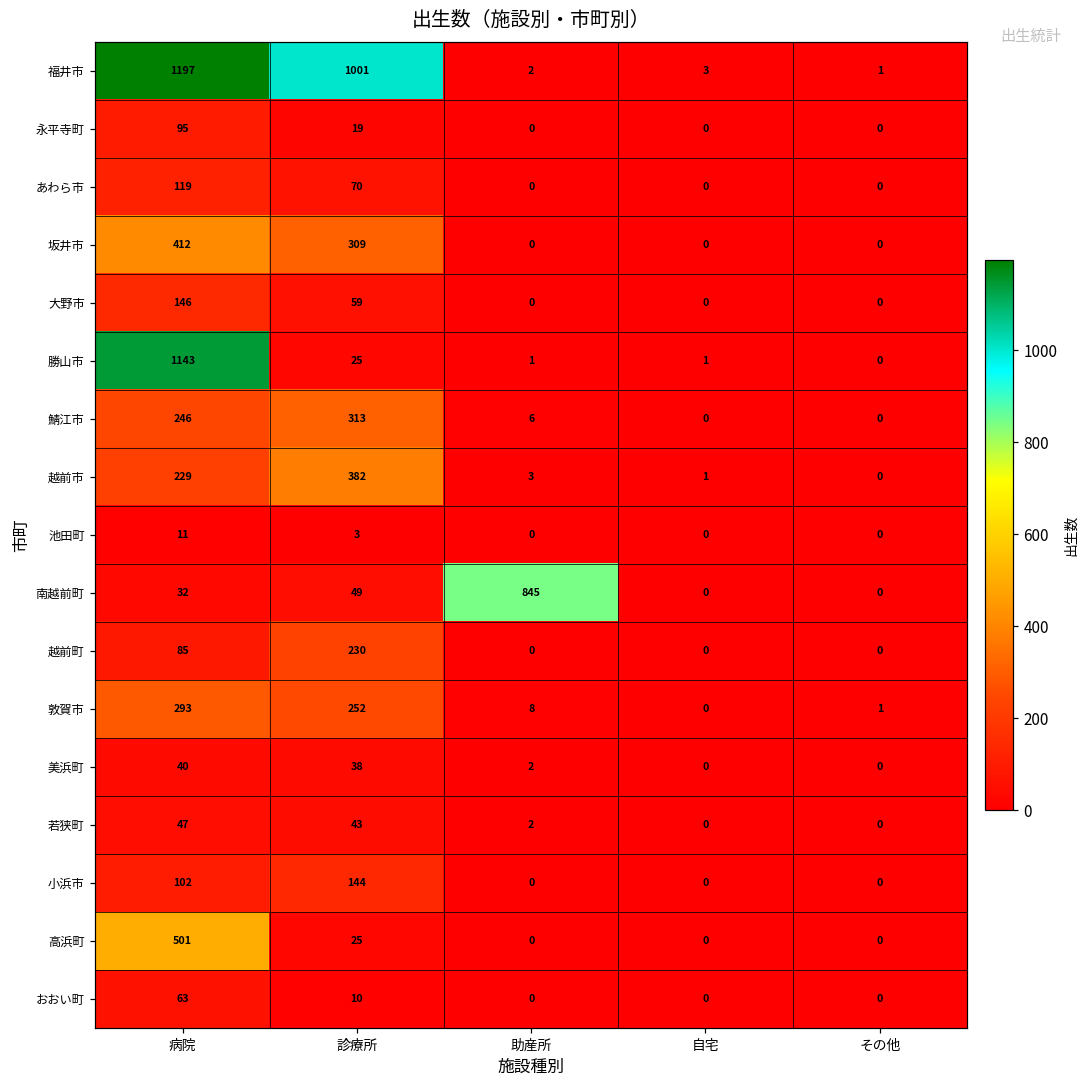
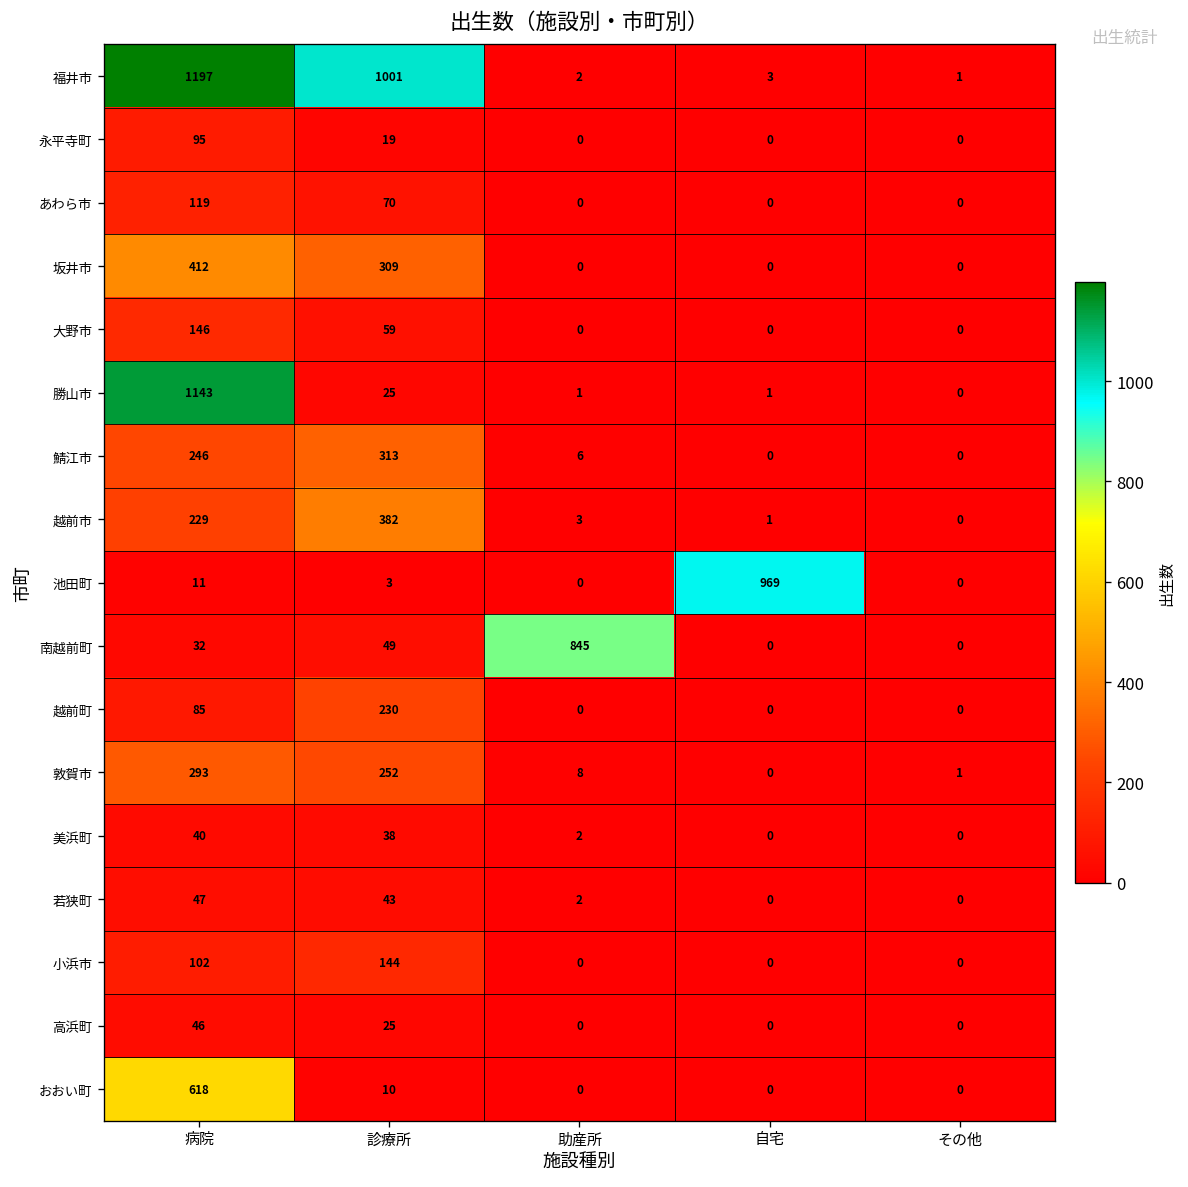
池田町, 自宅: 0 -> 969
高浜町, 病院: 501 -> 46
おおい町, 病院: 63 -> 618
